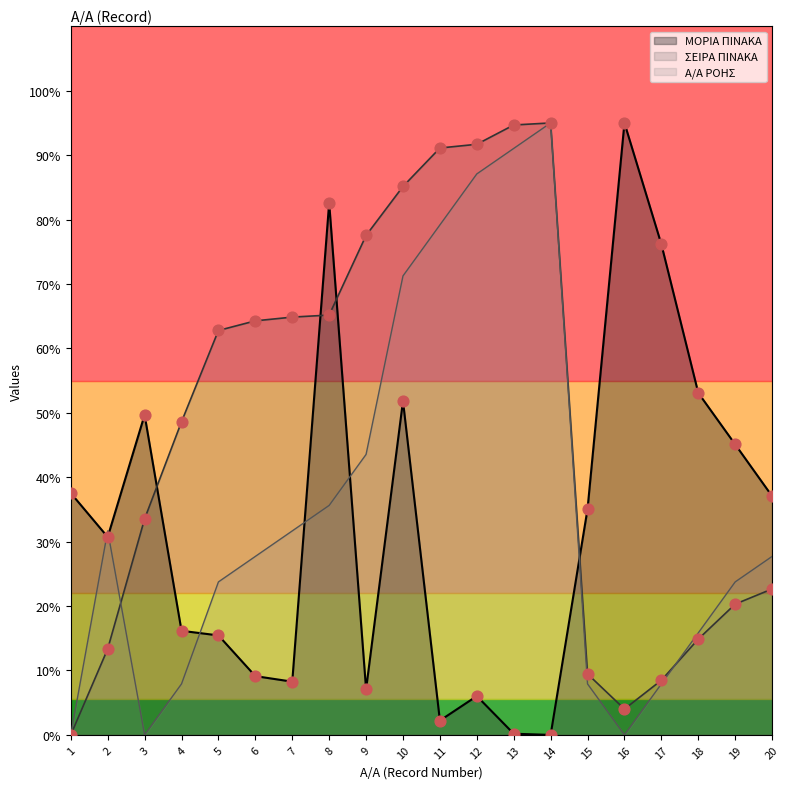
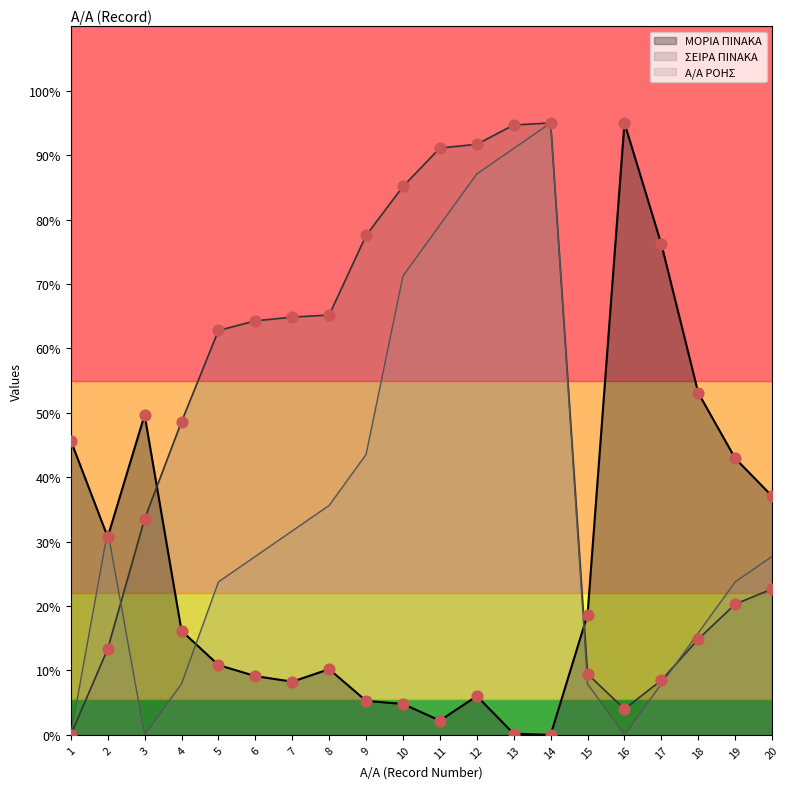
ΜΟΡΙΑ ΠΙΝΑΚΑ, 1: 38% -> 46%
ΜΟΡΙΑ ΠΙΝΑΚΑ, 5: 15% -> 11%
ΜΟΡΙΑ ΠΙΝΑΚΑ, 8: 83% -> 10%
ΜΟΡΙΑ ΠΙΝΑΚΑ, 9: 7% -> 5%
ΜΟΡΙΑ ΠΙΝΑΚΑ, 10: 52% -> 5%
ΜΟΡΙΑ ΠΙΝΑΚΑ, 15: 35% -> 19%
ΜΟΡΙΑ ΠΙΝΑΚΑ, 19: 45% -> 43%
